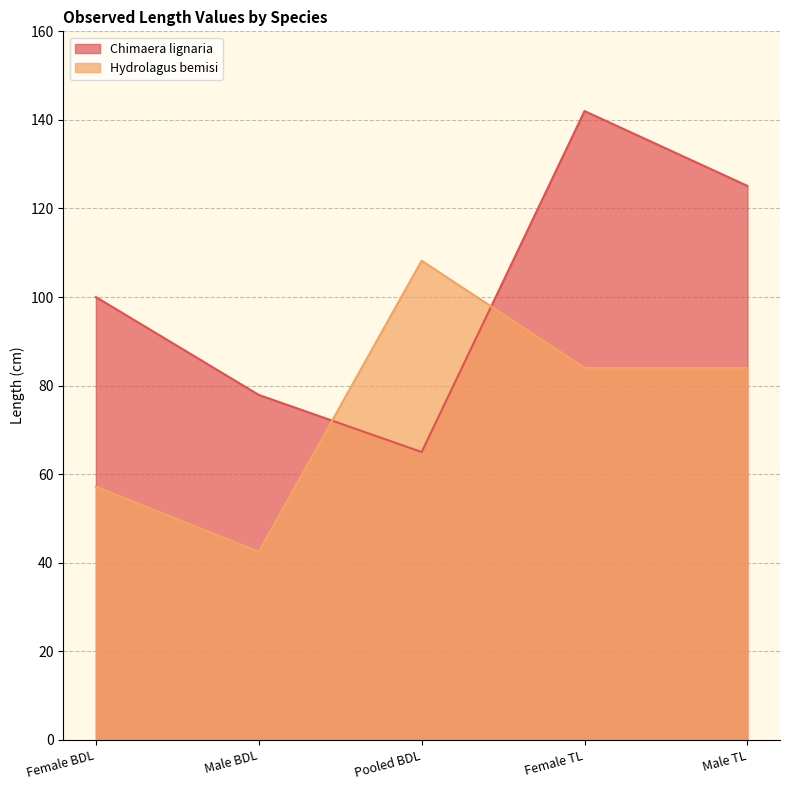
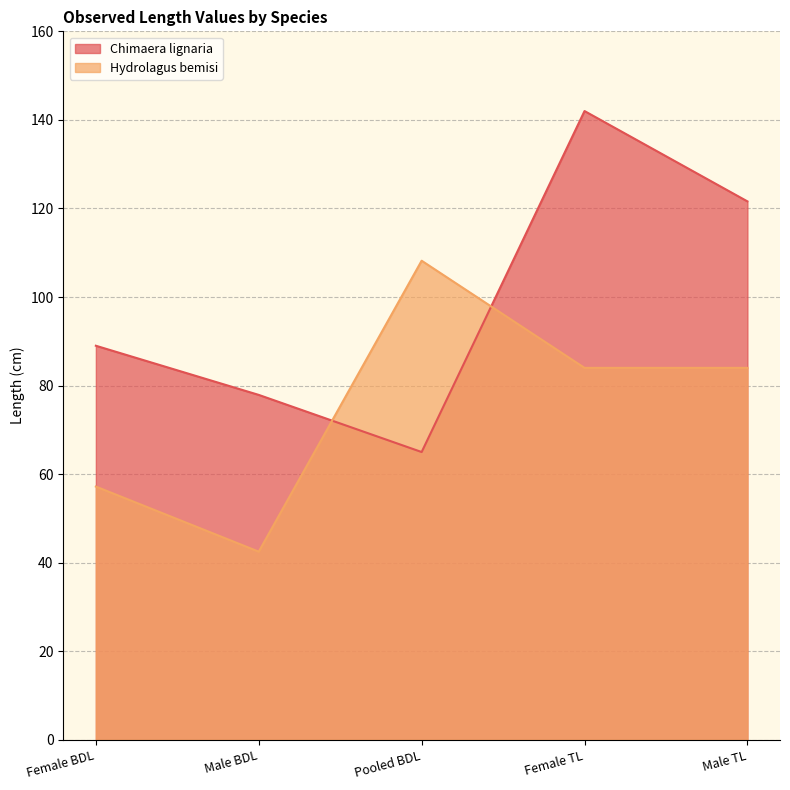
Chimaera lignaria, Female BDL: 100 -> 89
Chimaera lignaria, Male TL: 125 -> 122
